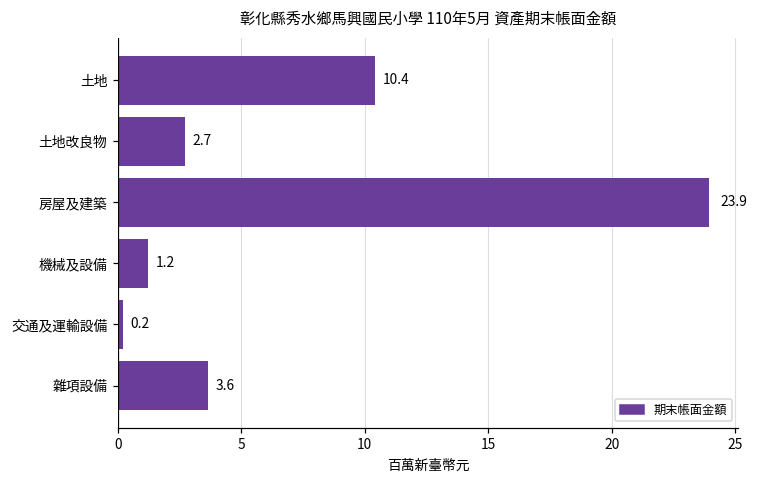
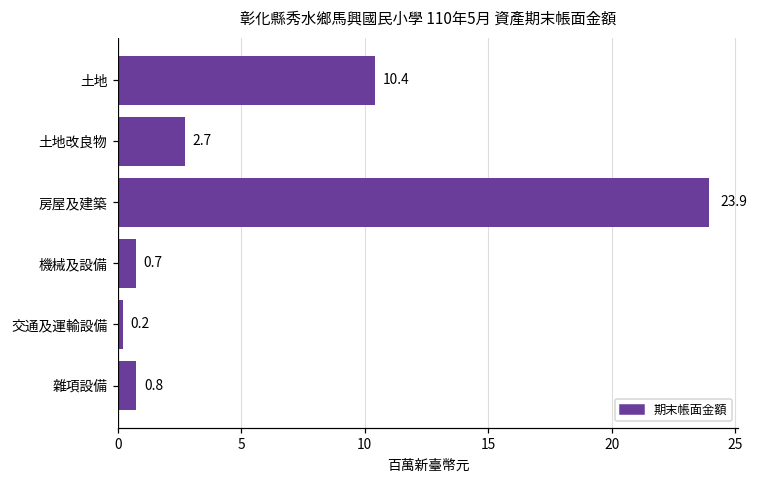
機械及設備: 1.2 -> 0.7
雜項設備: 3.6 -> 0.8
